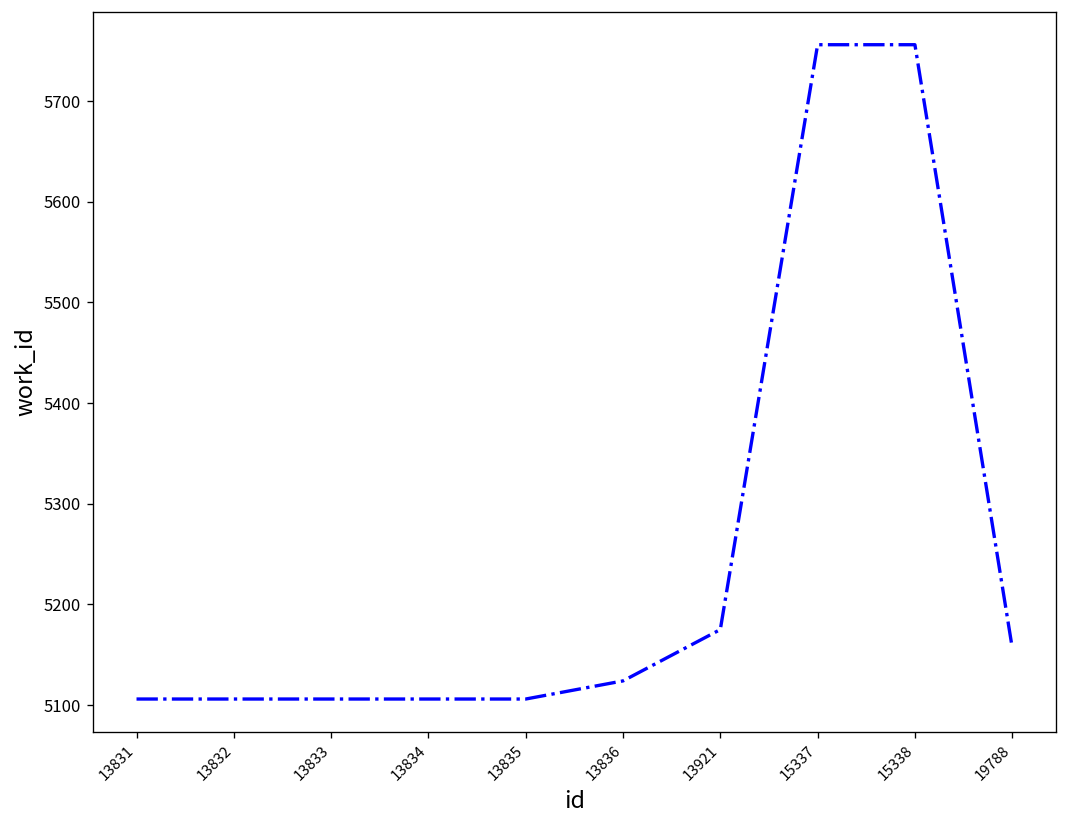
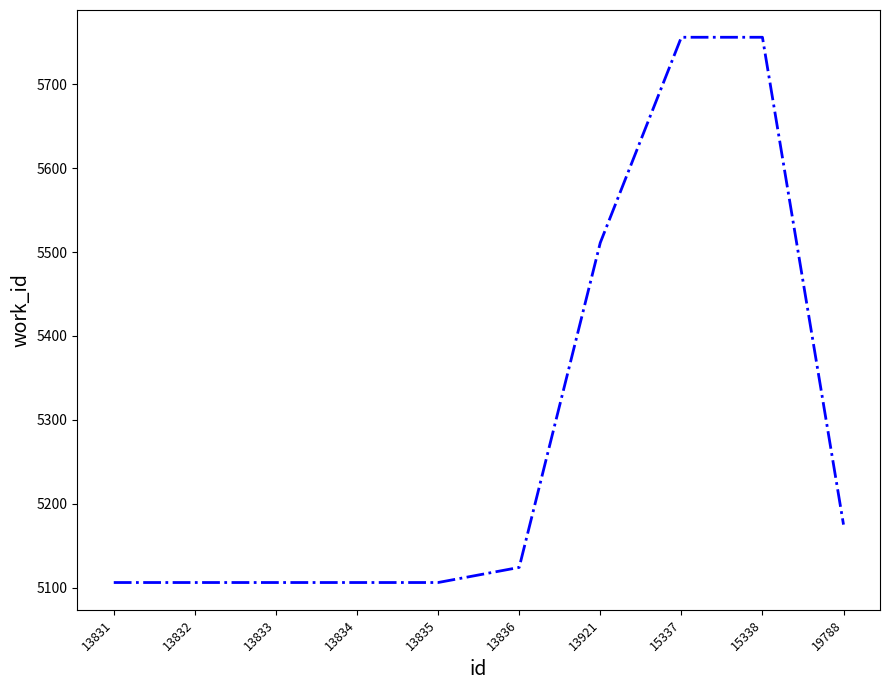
13921: 5180 -> 5510
19788: 5160 -> 5180
